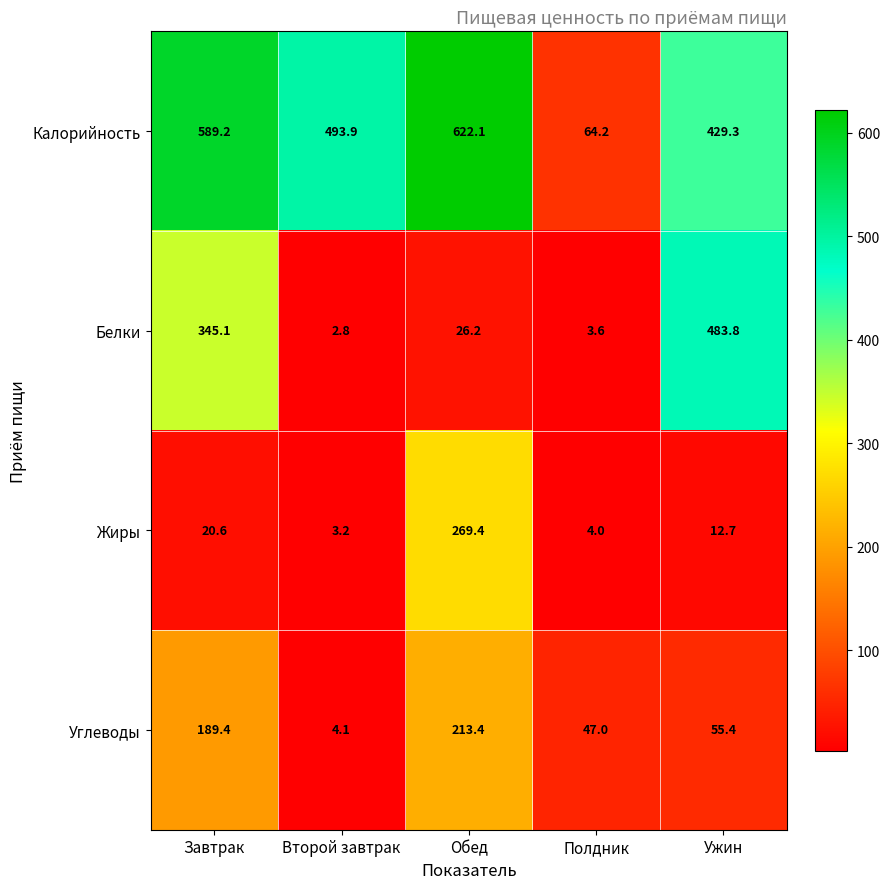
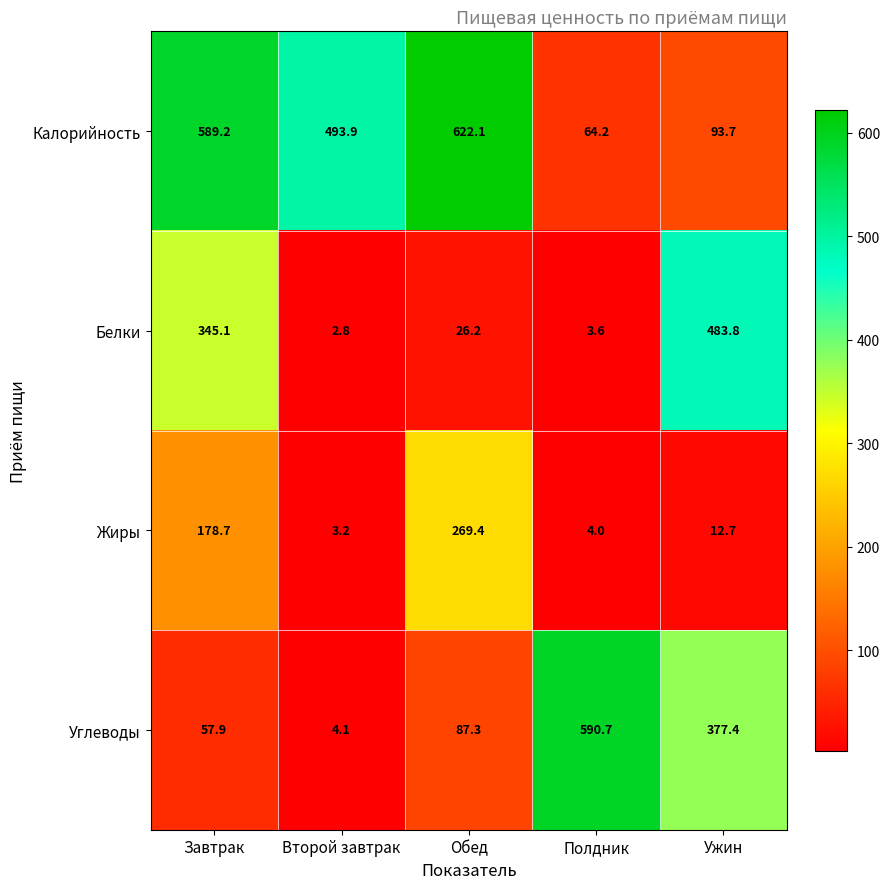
Калорийность, Ужин: 429.3 -> 93.7
Жиры, Завтрак: 20.6 -> 178.7
Углеводы, Завтрак: 189.4 -> 57.9
Углеводы, Обед: 213.4 -> 87.3
Углеводы, Полдник: 47.0 -> 590.7
Углеводы, Ужин: 55.4 -> 377.4
